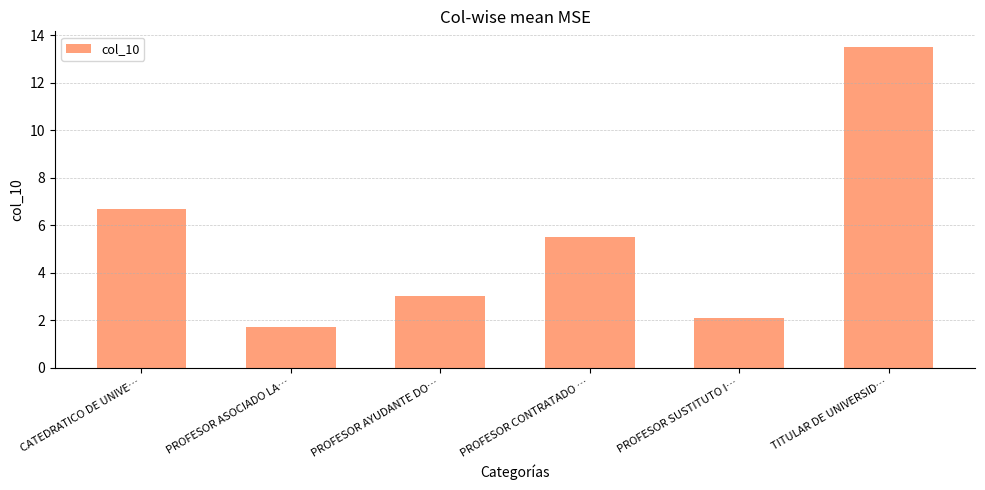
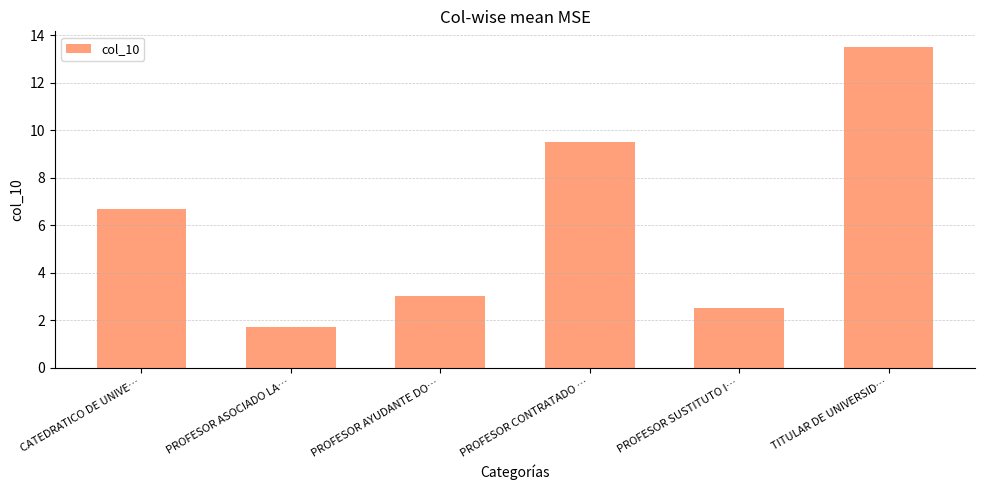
PROFESOR CONTRATADO …: 5.5 -> 9.5
PROFESOR SUSTITUTO I…: 2.1 -> 2.5
